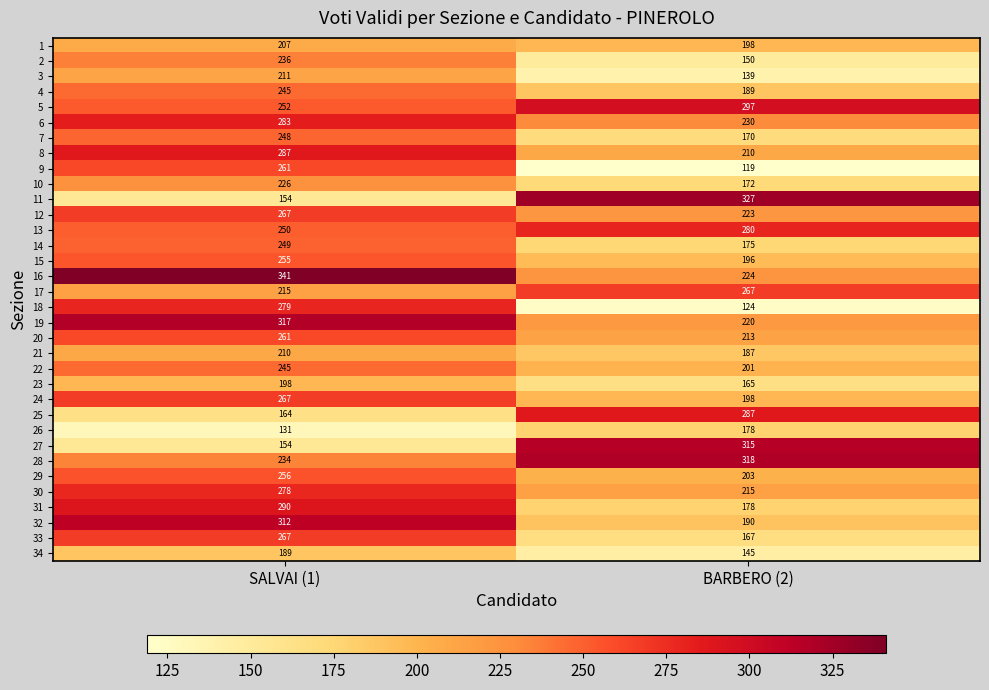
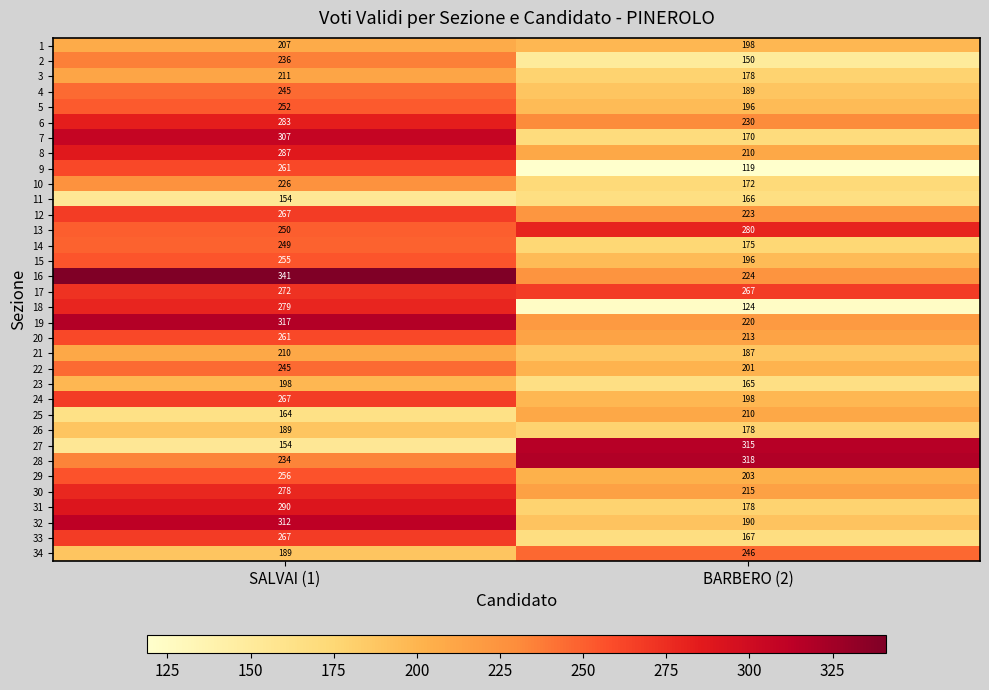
3, BARBERO (2): 139 -> 178
5, BARBERO (2): 297 -> 196
7, SALVAI (1): 248 -> 307
11, BARBERO (2): 327 -> 166
17, SALVAI (1): 215 -> 272
25, BARBERO (2): 287 -> 210
26, SALVAI (1): 131 -> 189
34, BARBERO (2): 145 -> 246
